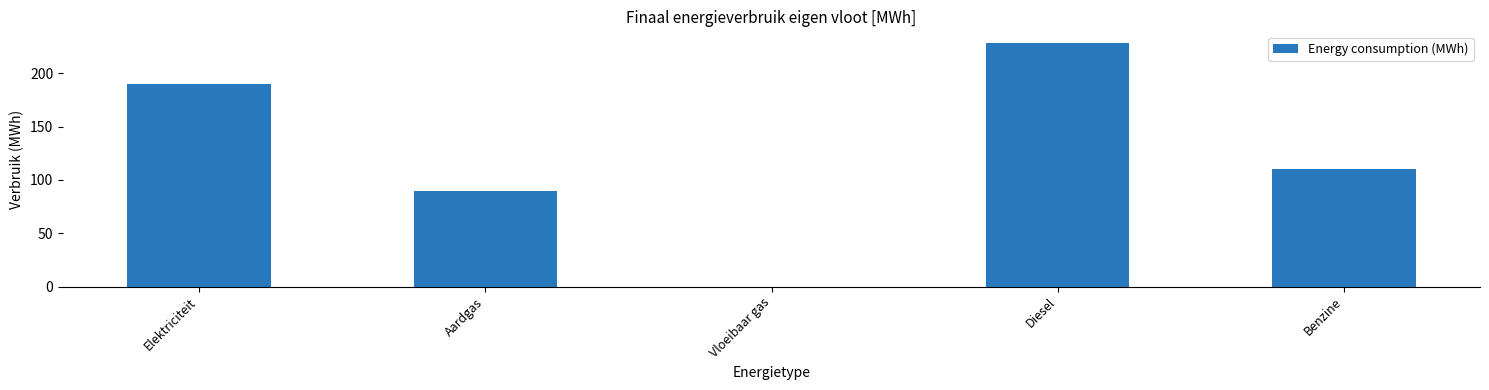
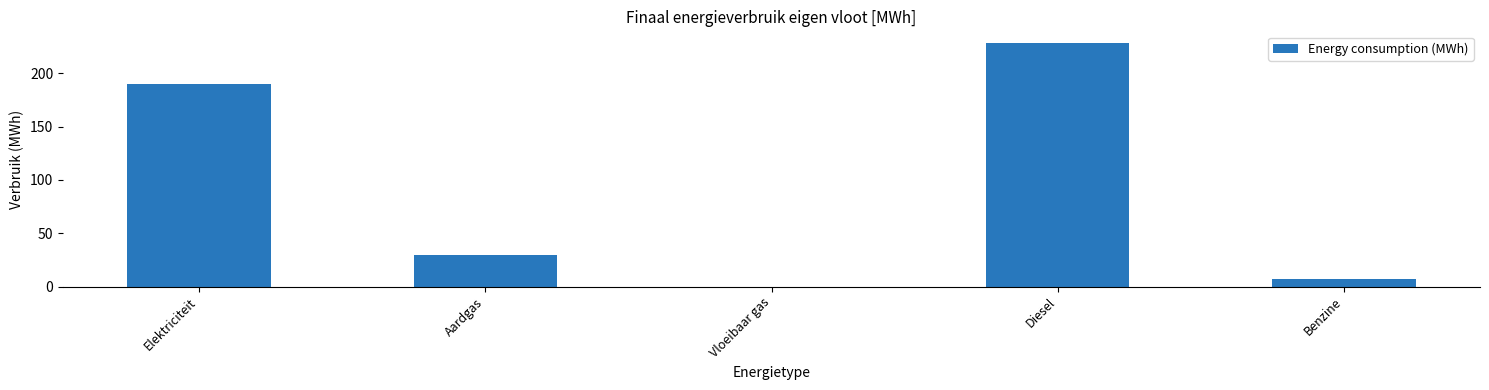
Aardgas: 89 -> 29
Benzine: 110 -> 8
